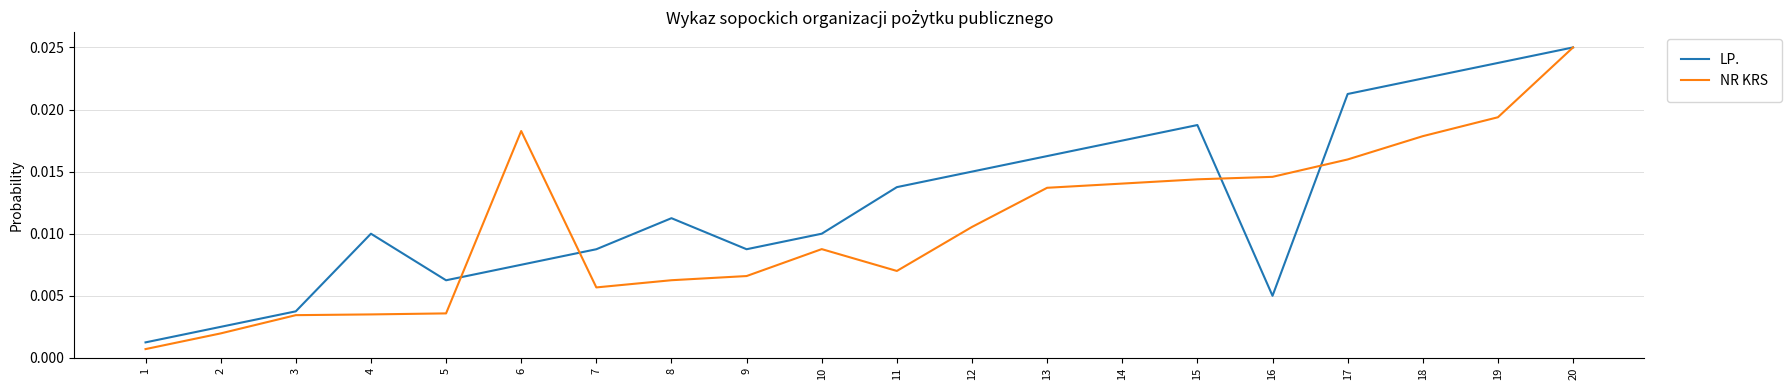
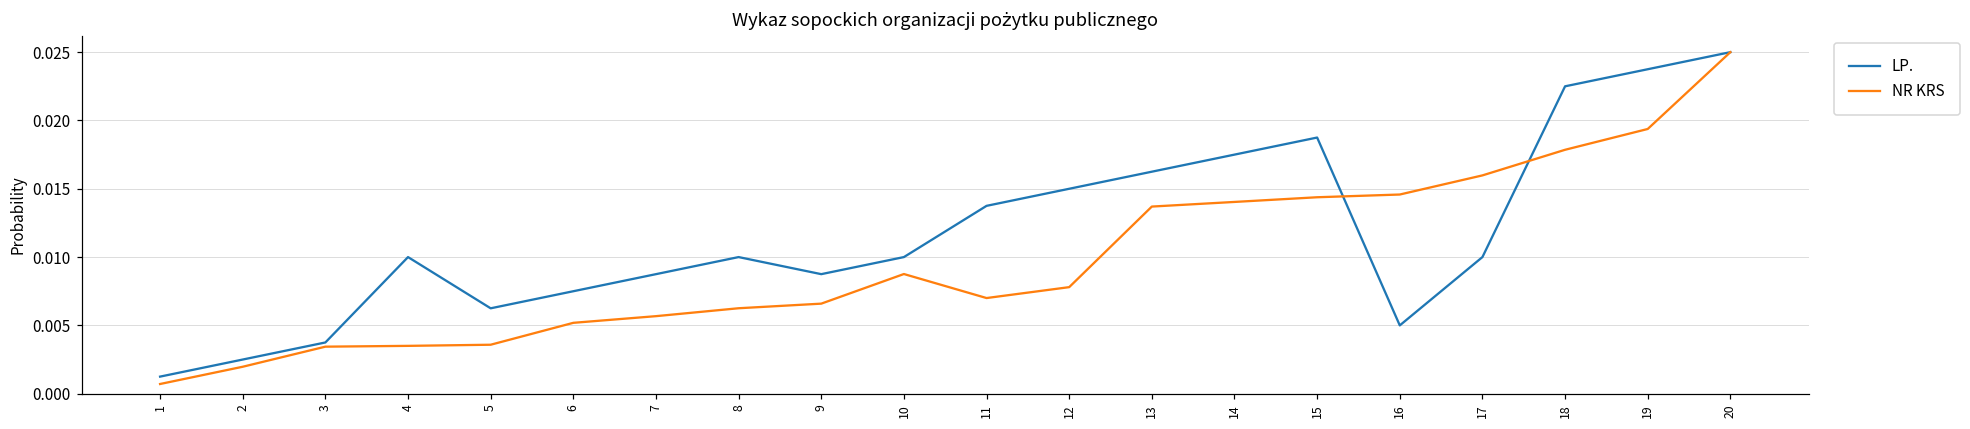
NR KRS, 6: 0.0183 -> 0.0052
LP., 8: 0.0113 -> 0.0100
NR KRS, 12: 0.0105 -> 0.0078
LP., 17: 0.0213 -> 0.0100
